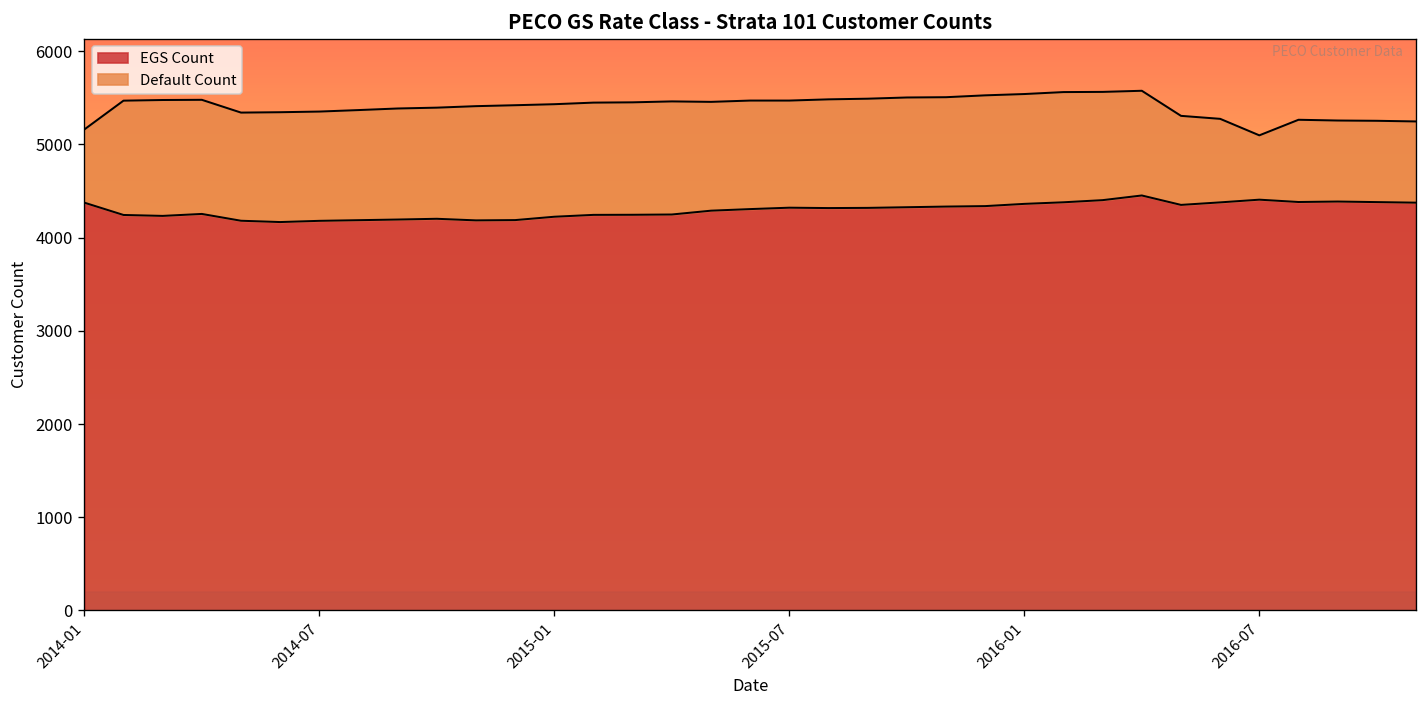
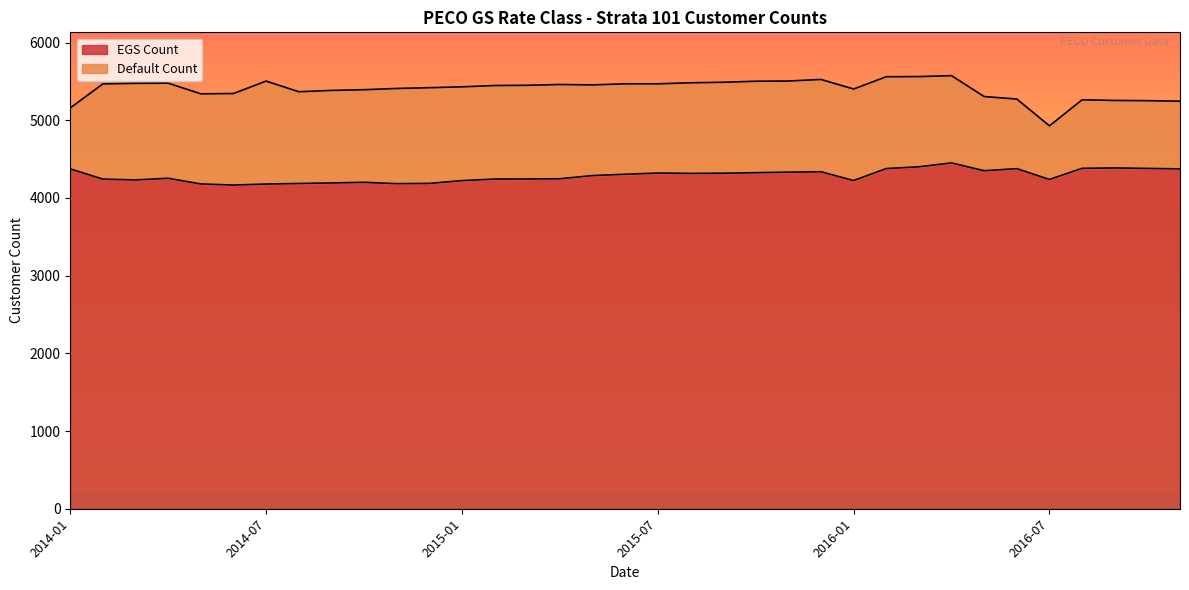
Default Count, 2014-07: 1200 -> 1300
EGS Count, 2016-01: 4400 -> 4200
EGS Count, 2016-07: 4400 -> 4200
